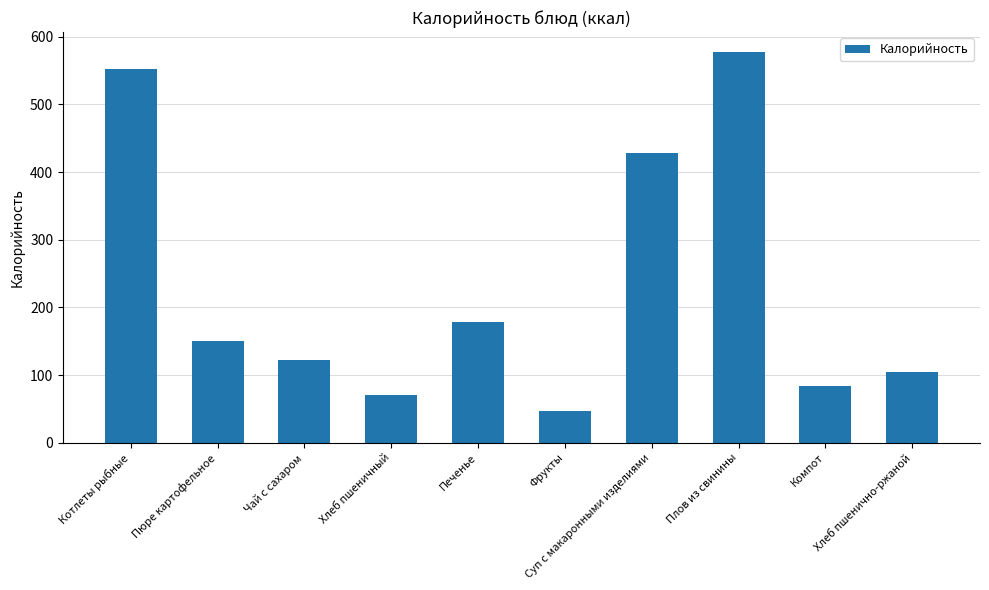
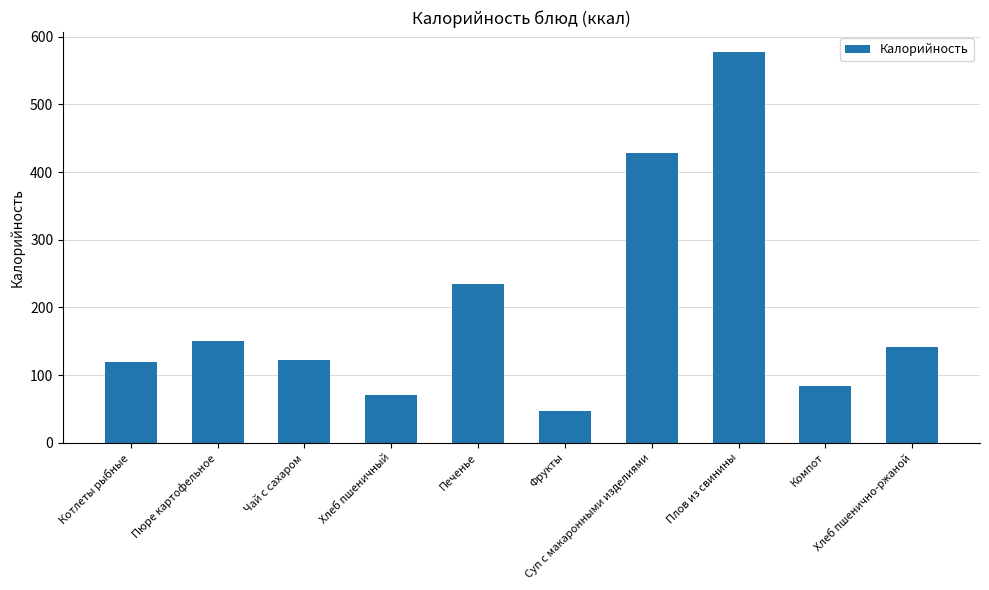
Котлеты рыбные: 550 -> 120
Печенье: 180 -> 230
Хлеб пшенично-ржаной: 110 -> 140
